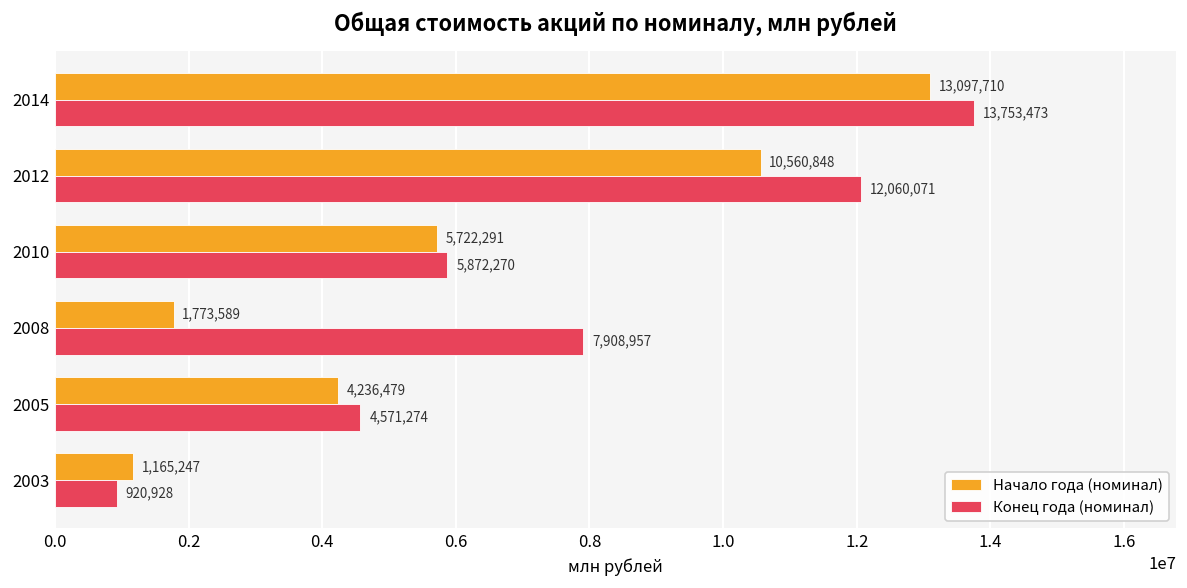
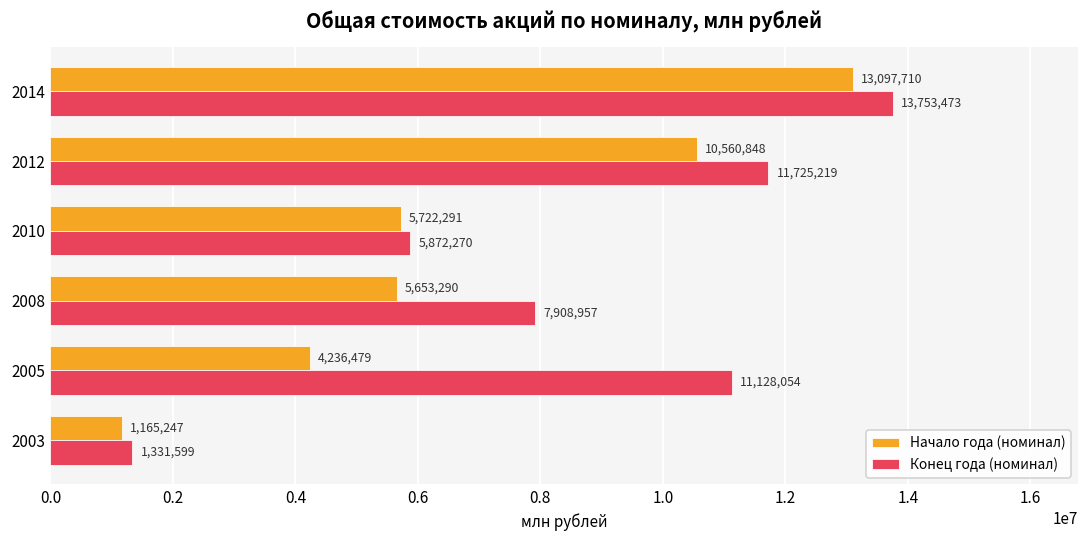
Конец года (номинал), 2012: 12,060,071 -> 11,725,219
Начало года (номинал), 2008: 1,773,589 -> 5,653,290
Конец года (номинал), 2005: 4,571,274 -> 11,128,054
Конец года (номинал), 2003: 920,928 -> 1,331,599
